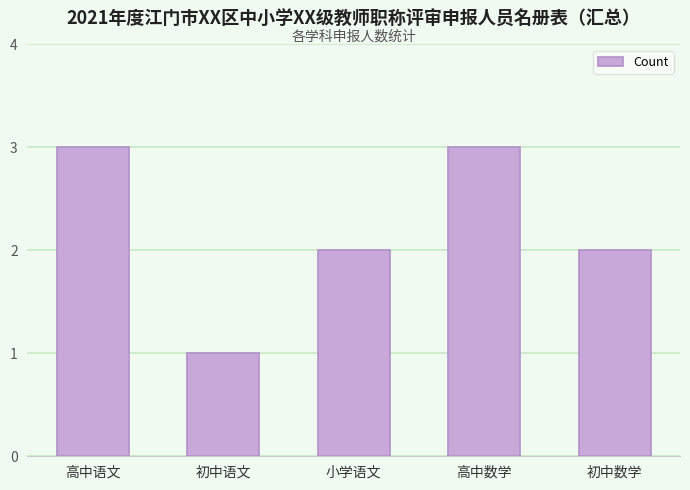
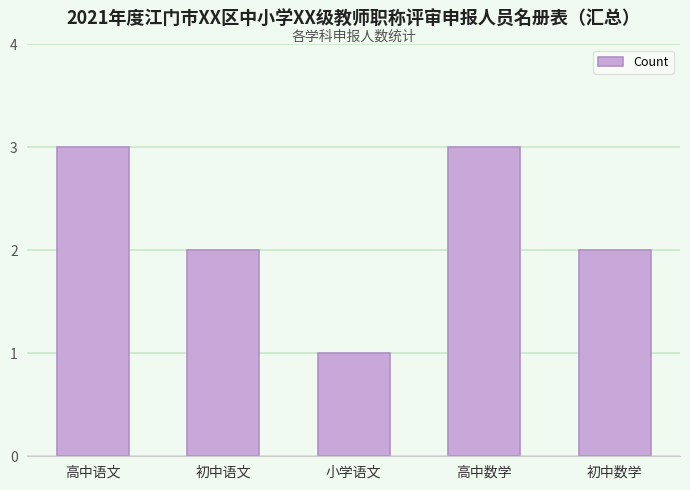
初中语文: 1 -> 2
小学语文: 2 -> 1
